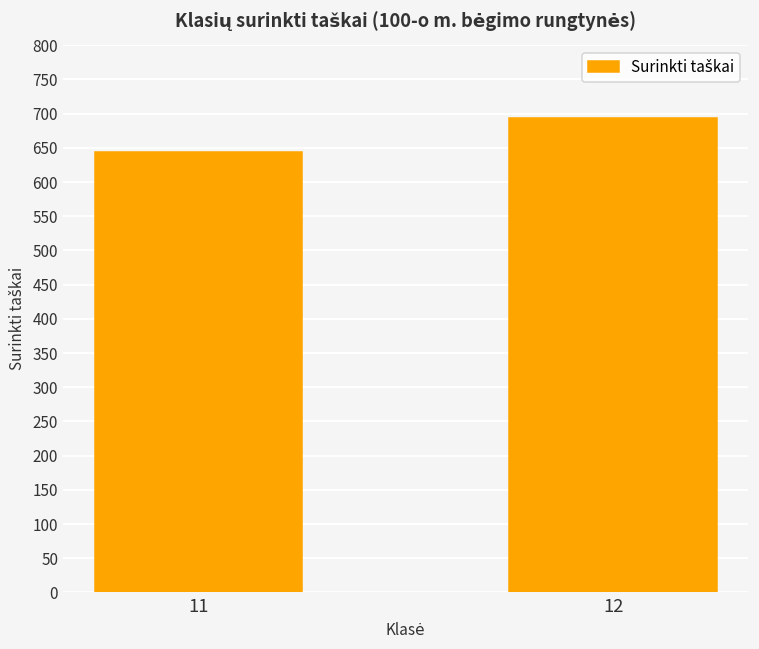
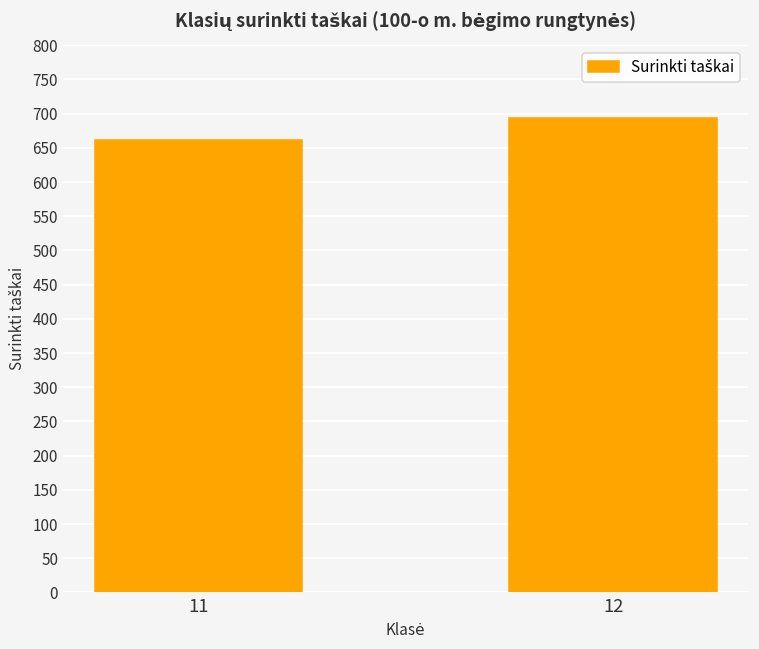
11: 640 -> 660
